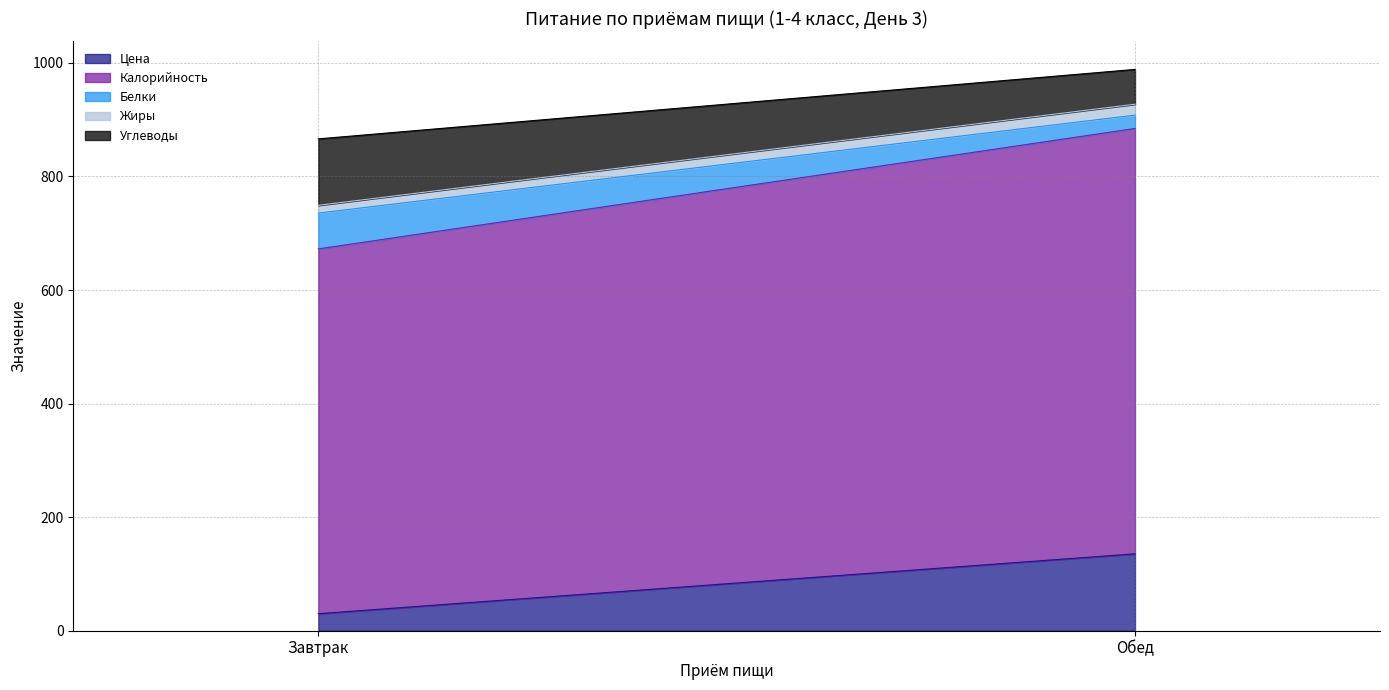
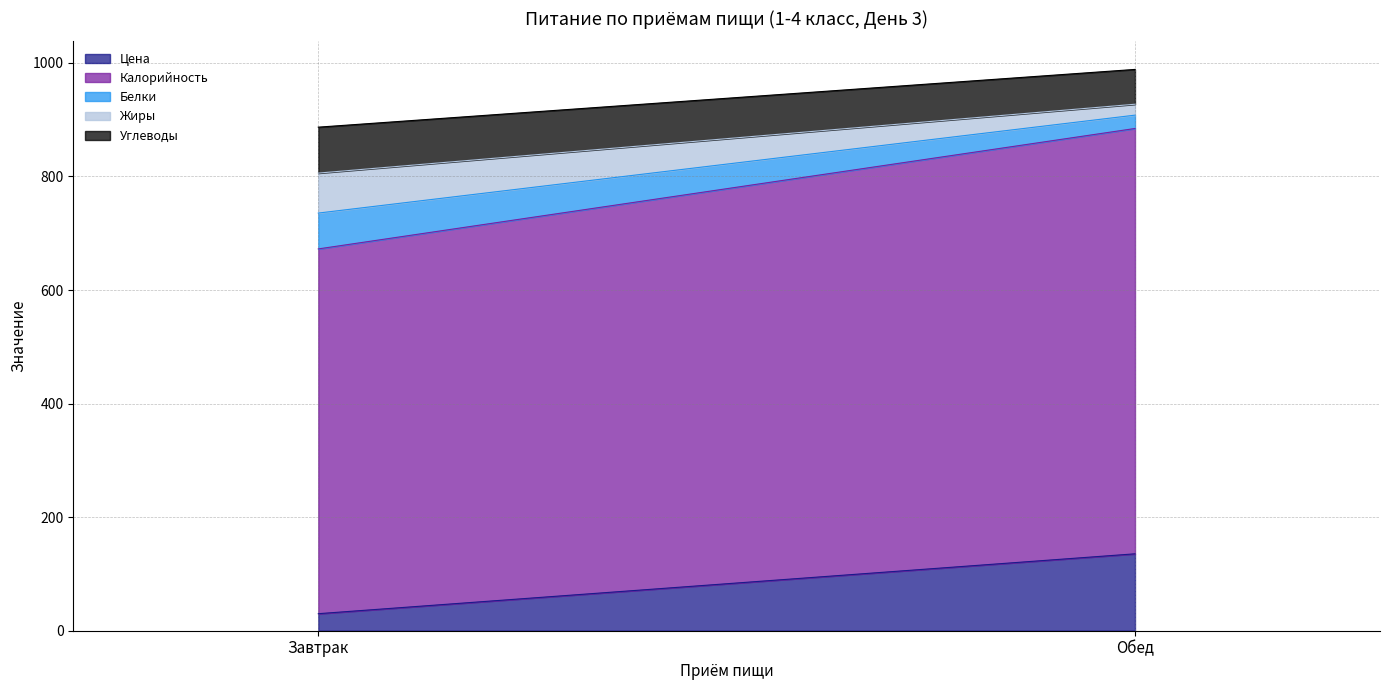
Жиры, Завтрак: 10 -> 70
Углеводы, Завтрак: 120 -> 80
